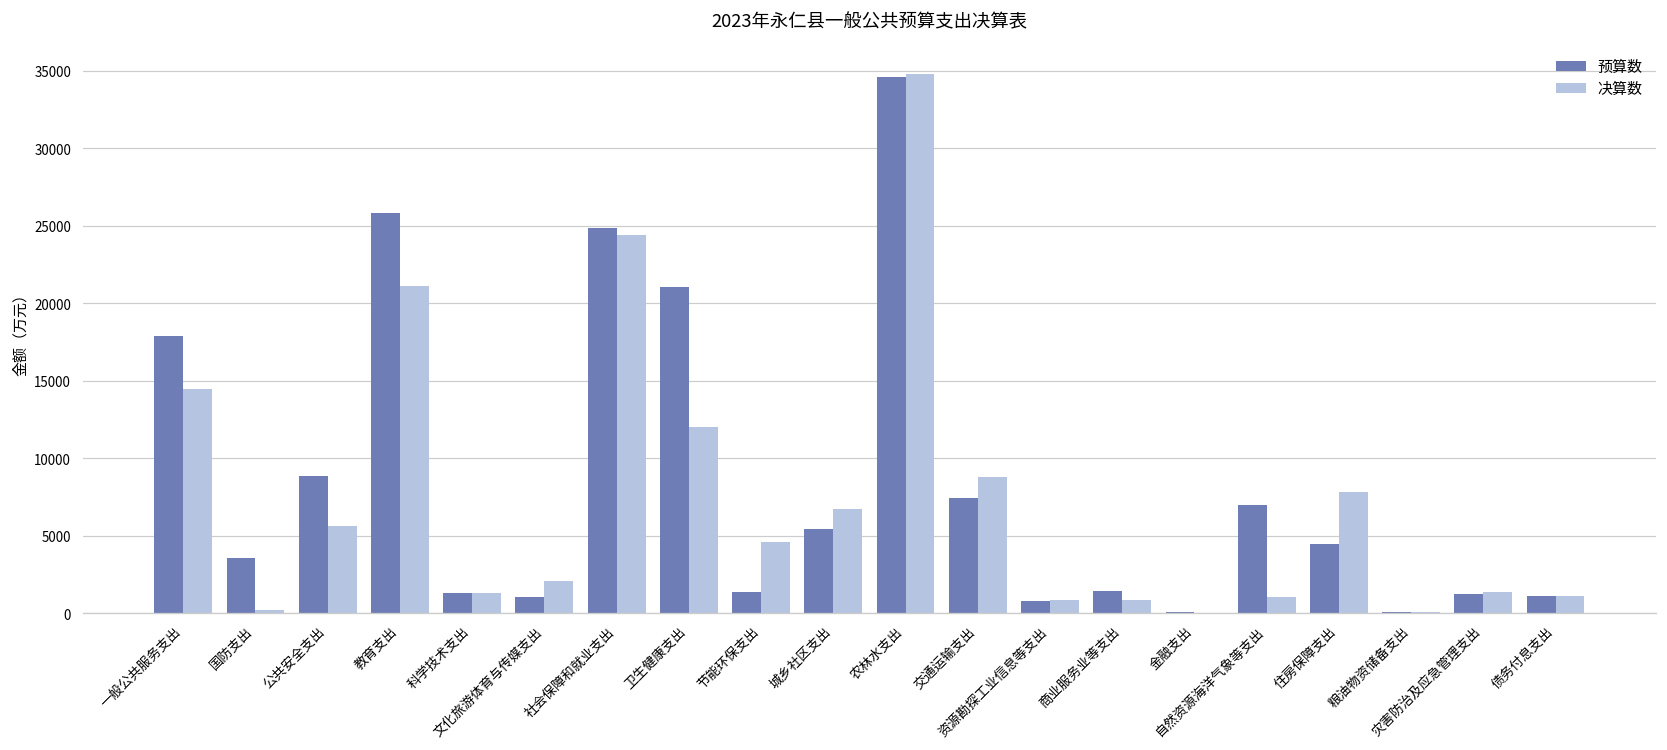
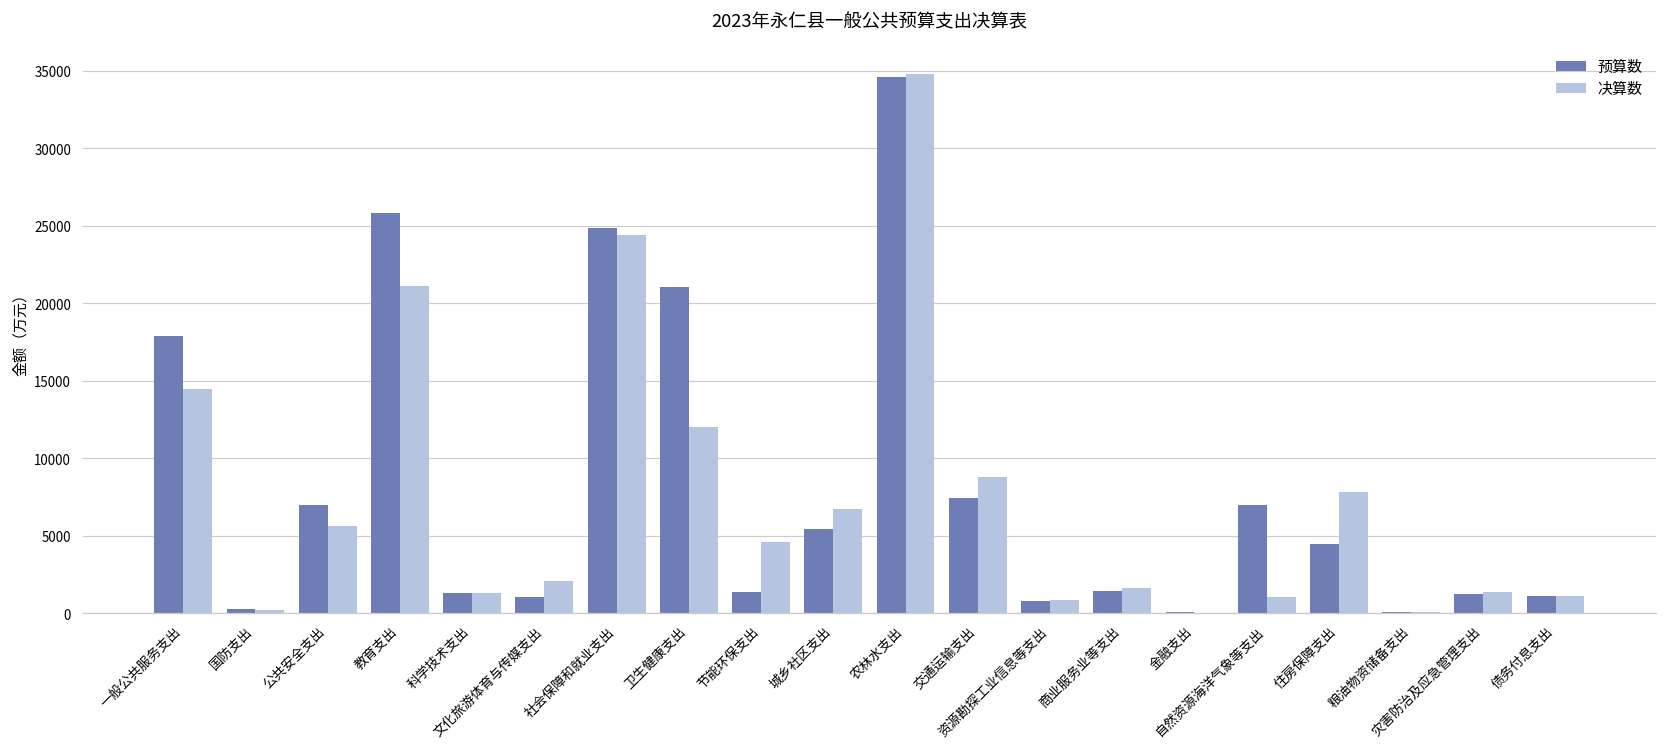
预算数, 国防支出: 3600 -> 200
预算数, 公共安全支出: 8900 -> 7000
决算数, 商业服务业等支出: 800 -> 1700
